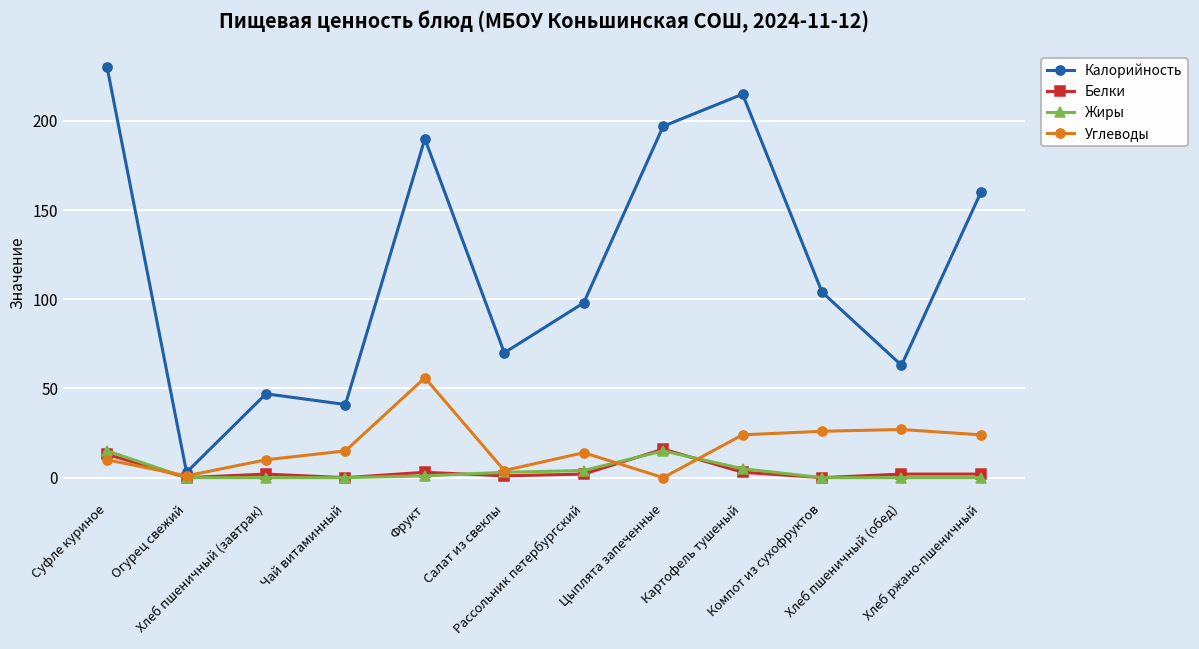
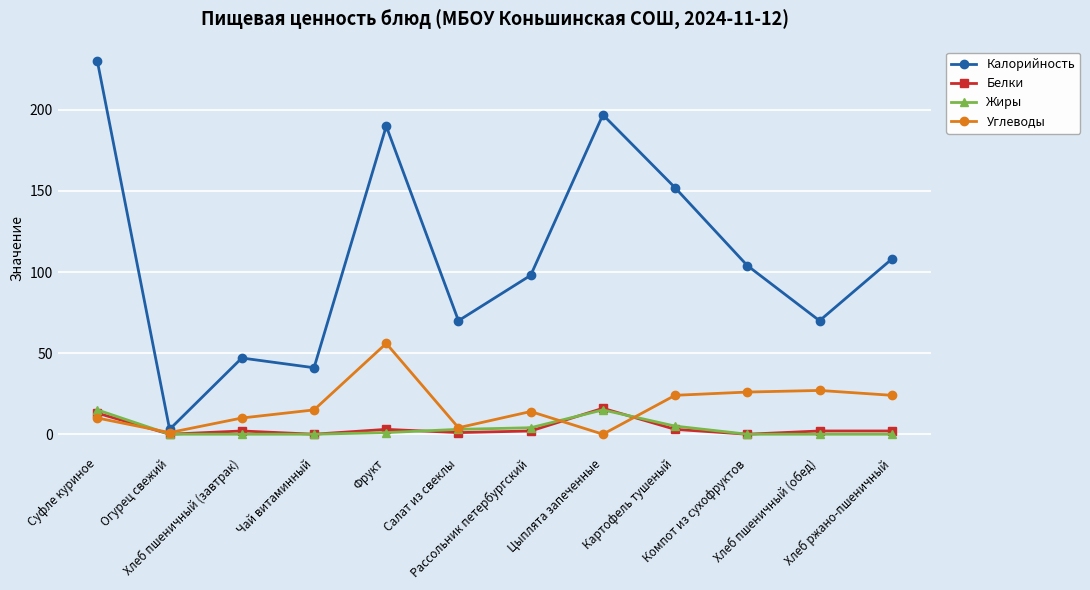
Калорийность, Картофель тушеный: 215 -> 152
Калорийность, Хлеб пшеничный (обед): 63 -> 70
Калорийность, Хлеб ржано-пшеничный: 160 -> 108
